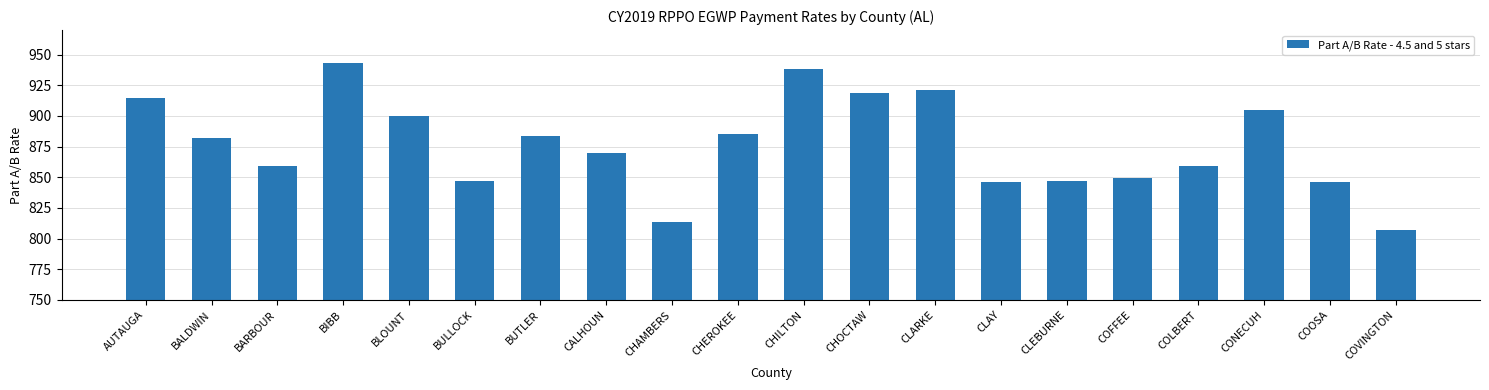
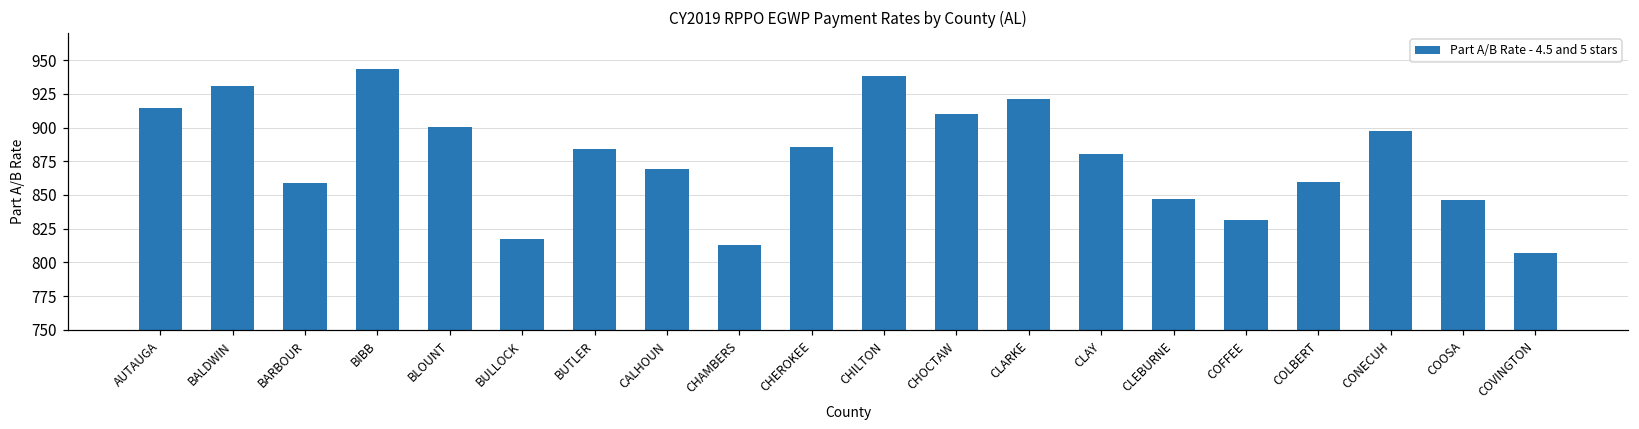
BALDWIN: 882 -> 931
BULLOCK: 847 -> 817
CHOCTAW: 918 -> 910
CLAY: 846 -> 880
COFFEE: 849 -> 832
CONECUH: 905 -> 897
